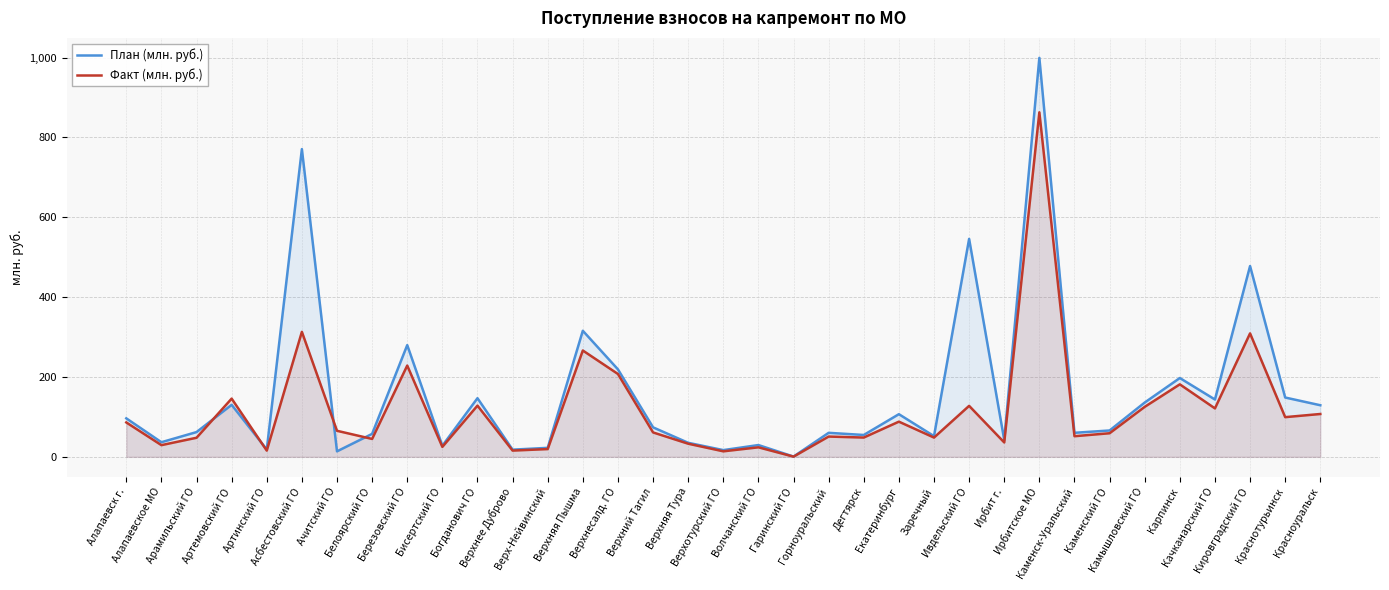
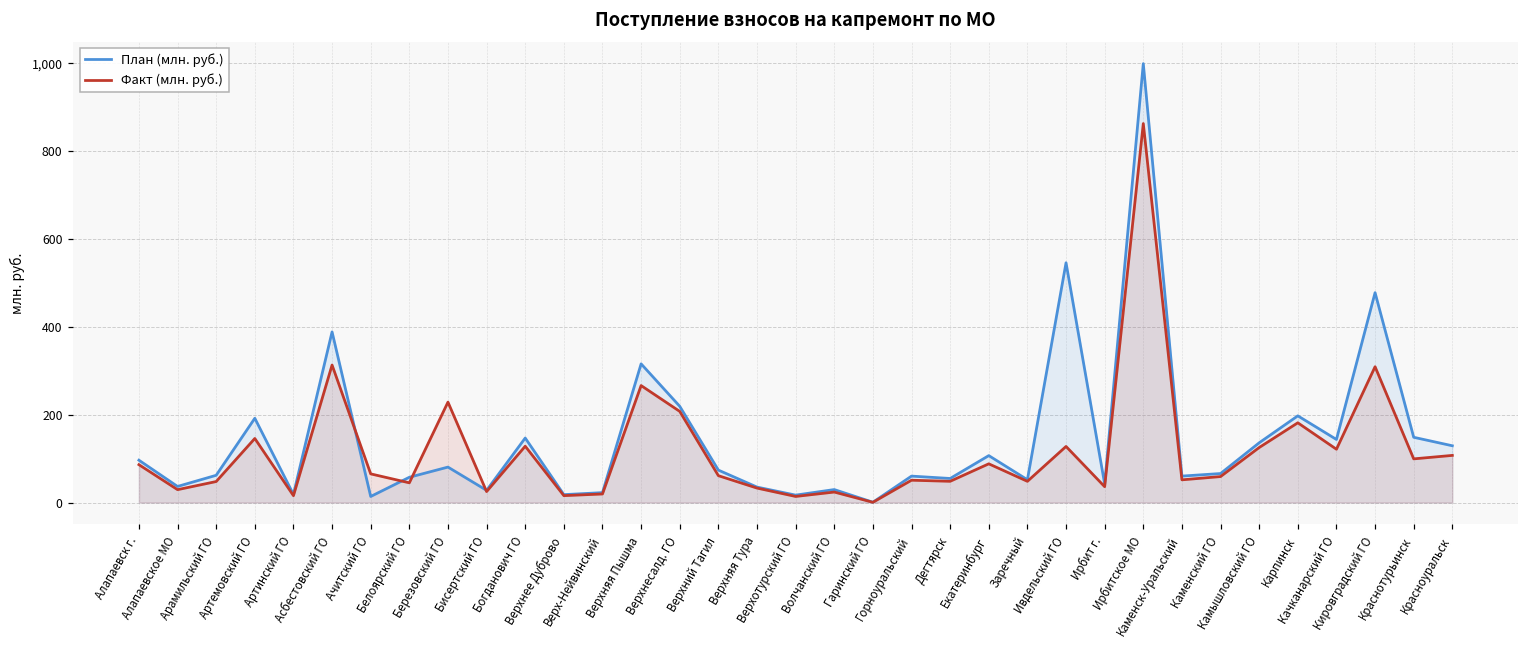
План (млн. руб.), Артемовский ГО: 130 -> 190
План (млн. руб.), Асбестовский ГО: 770 -> 390
План (млн. руб.), Березовский ГО: 280 -> 80
